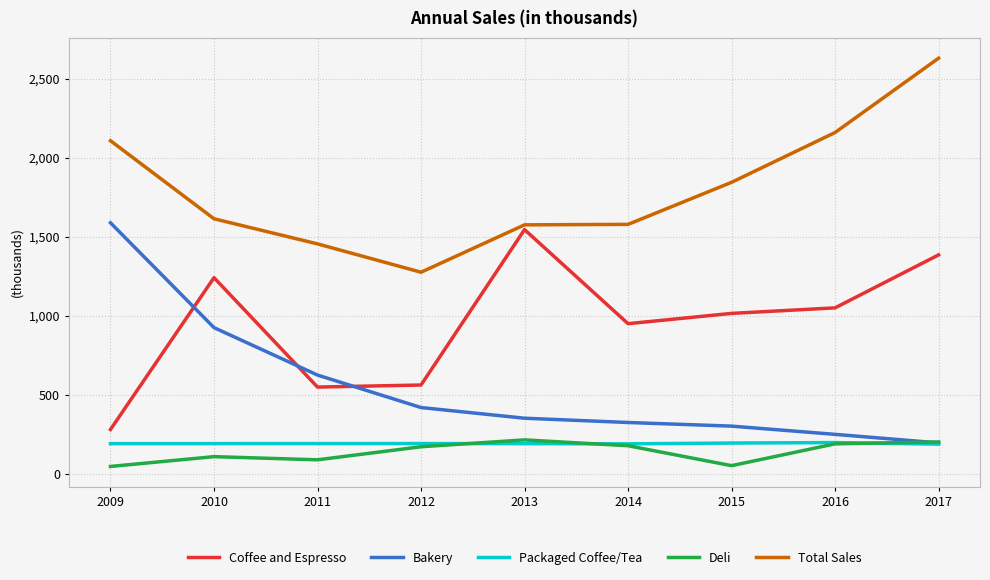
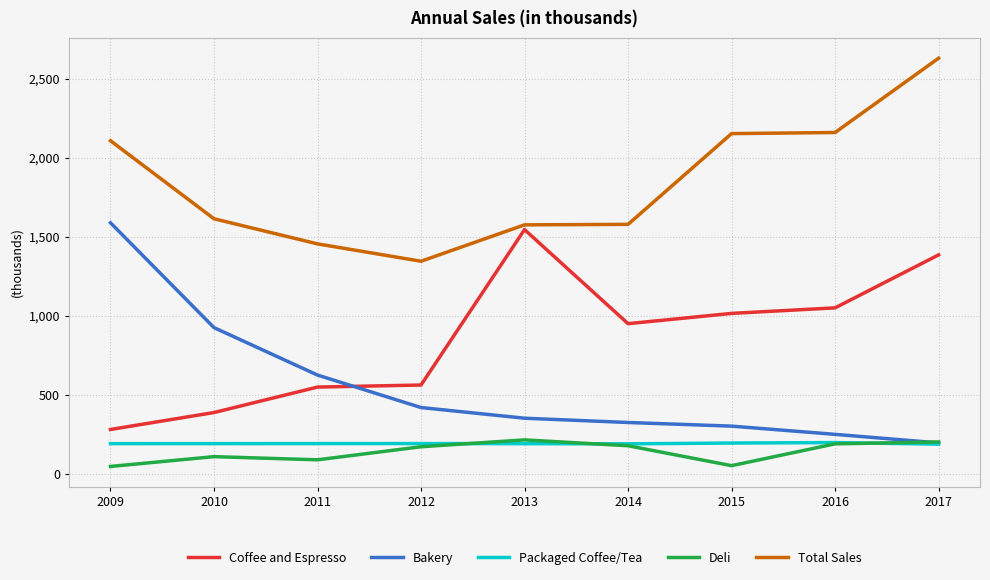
Coffee and Espresso, 2010: 1,240 -> 390
Total Sales, 2012: 1,280 -> 1,340
Total Sales, 2015: 1,840 -> 2,150
